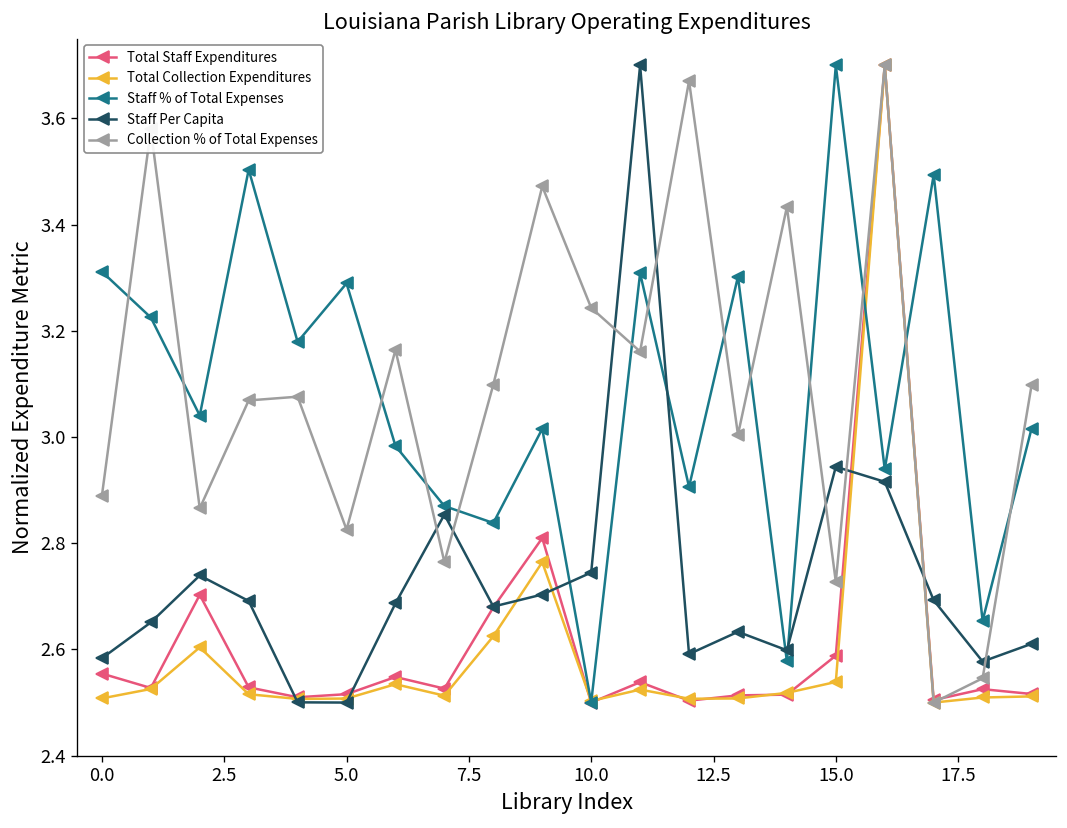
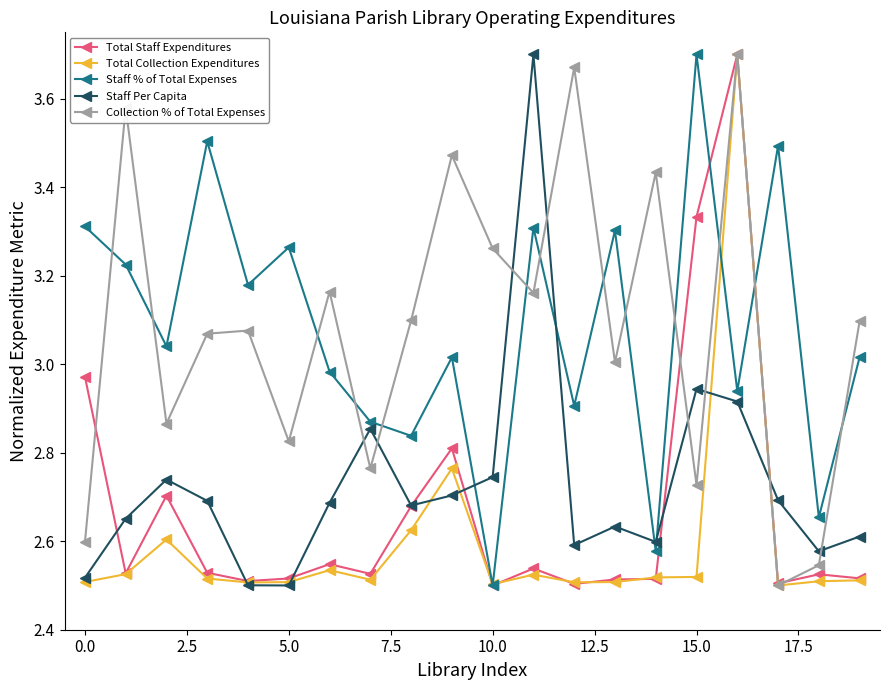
Total Staff Expenditures, 0.0: 2.55 -> 2.97
Staff Per Capita, 0.0: 2.58 -> 2.52
Collection % of Total Expenses, 0.0: 2.89 -> 2.60
Staff % of Total Expenses, 5.0: 3.29 -> 3.26
Collection % of Total Expenses, 10.0: 3.24 -> 3.26
Total Staff Expenditures, 15.0: 2.59 -> 3.33
Total Collection Expenditures, 15.0: 2.54 -> 2.52
